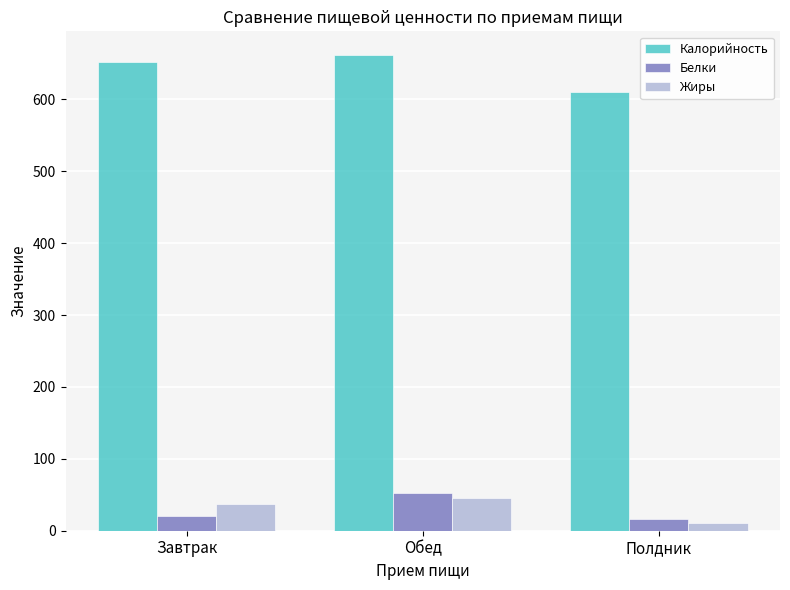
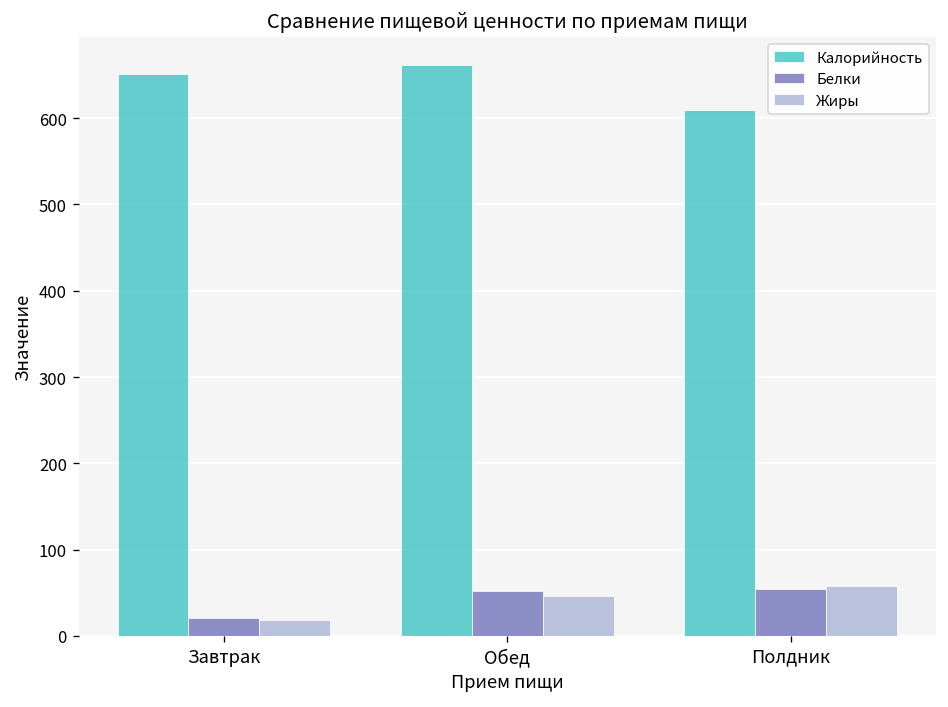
Жиры, Завтрак: 40 -> 20
Белки, Полдник: 20 -> 50
Жиры, Полдник: 10 -> 60
